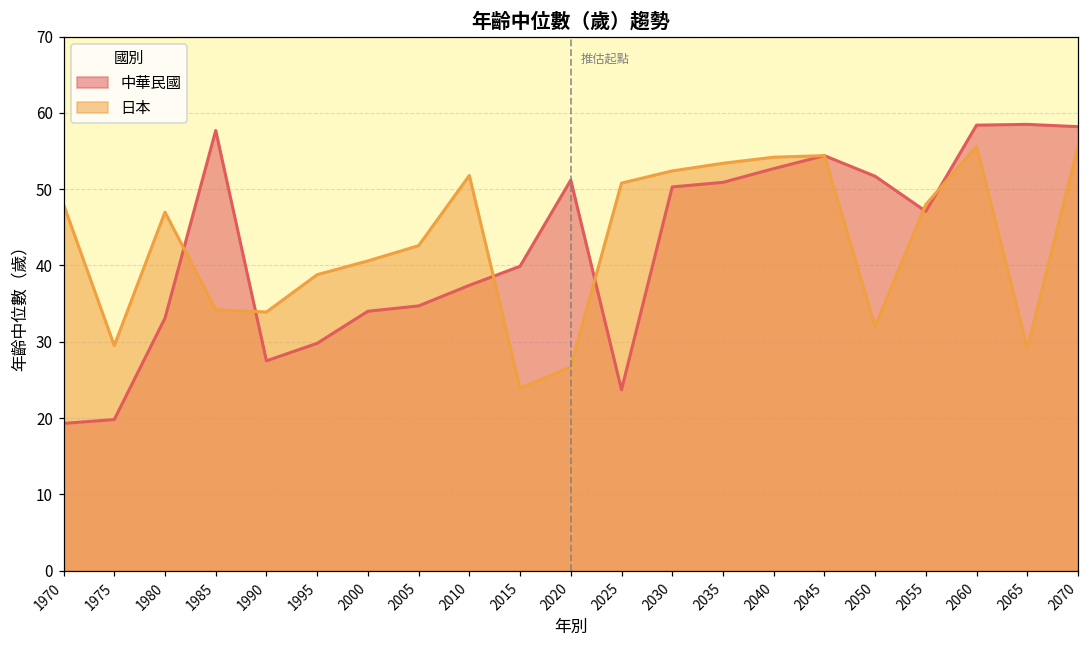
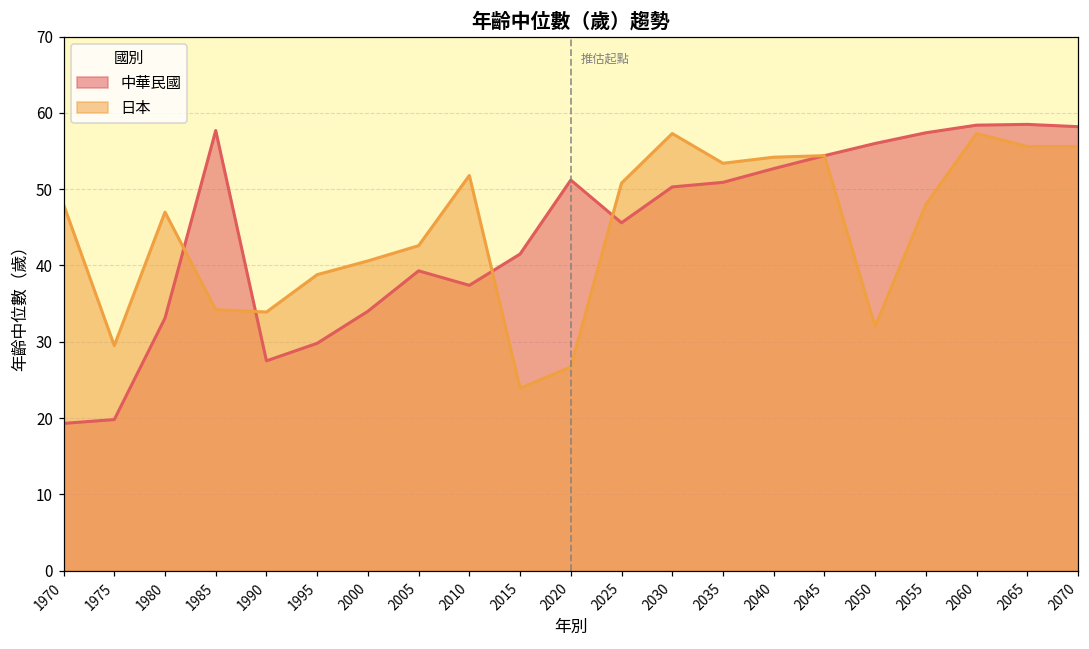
中華民國, 2005: 35 -> 39
中華民國, 2015: 40 -> 42
中華民國, 2025: 24 -> 46
日本, 2030: 52 -> 57
中華民國, 2050: 52 -> 56
中華民國, 2055: 47 -> 57
日本, 2060: 56 -> 57
日本, 2065: 29 -> 56
